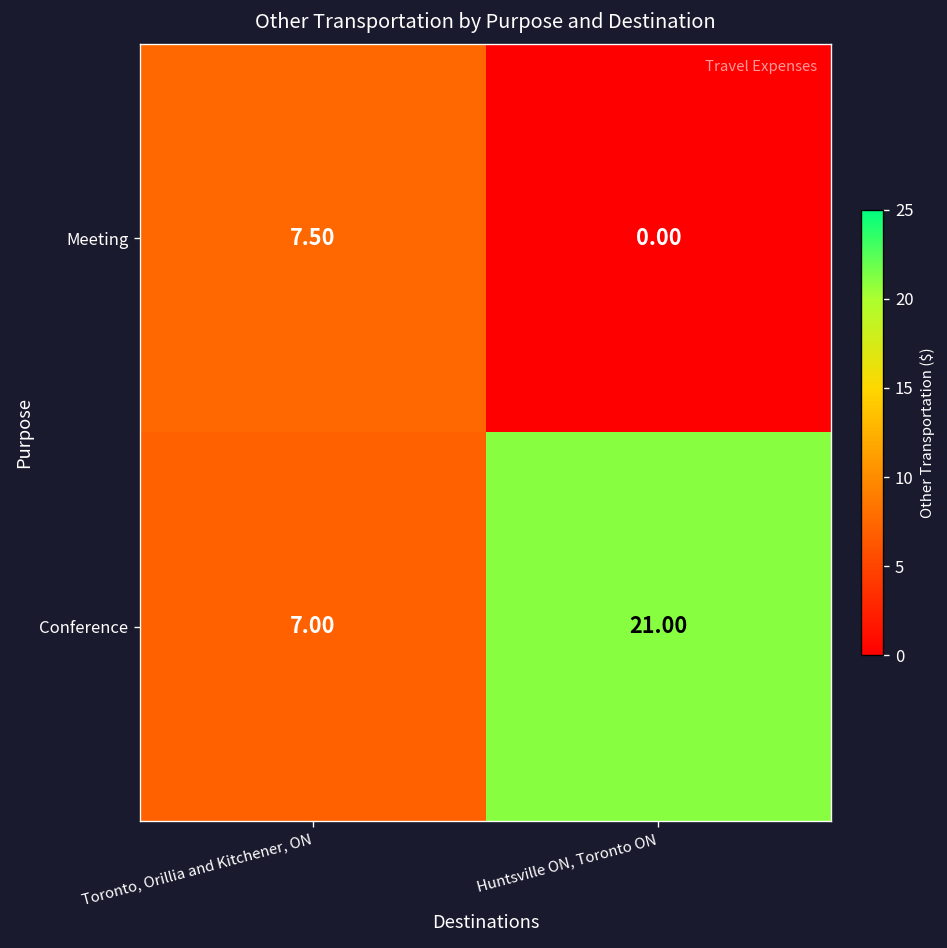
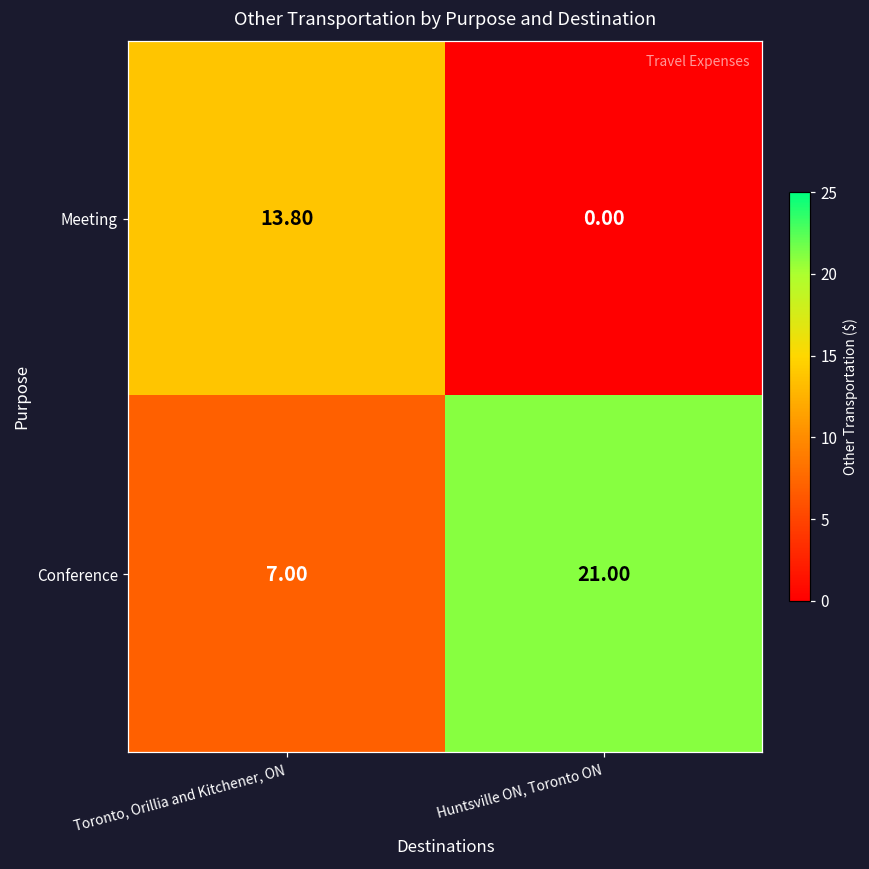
Meeting, Toronto, Orillia and Kitchener, ON: 7.50 -> 13.80
